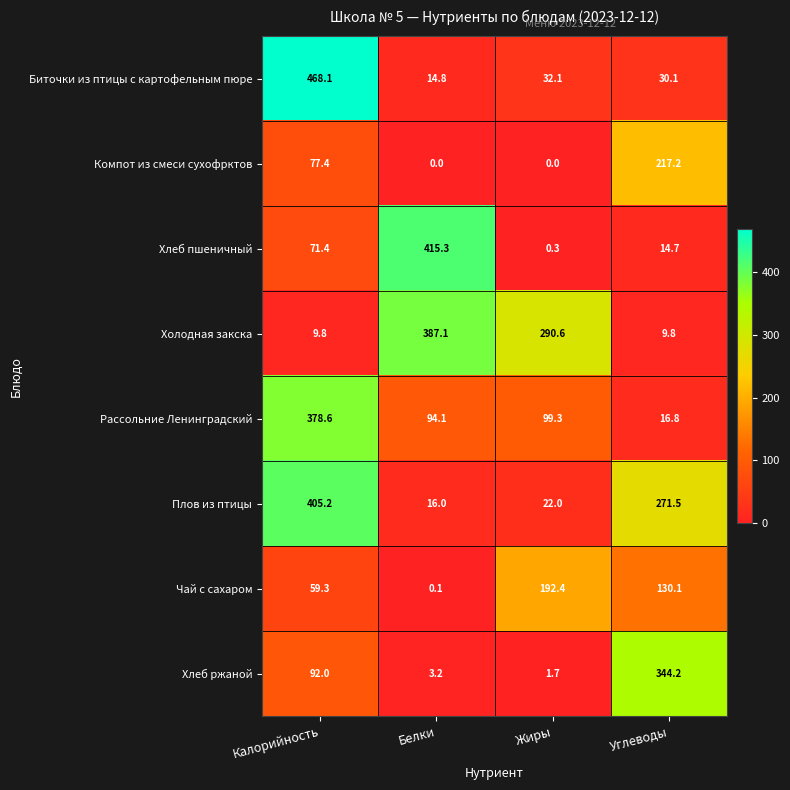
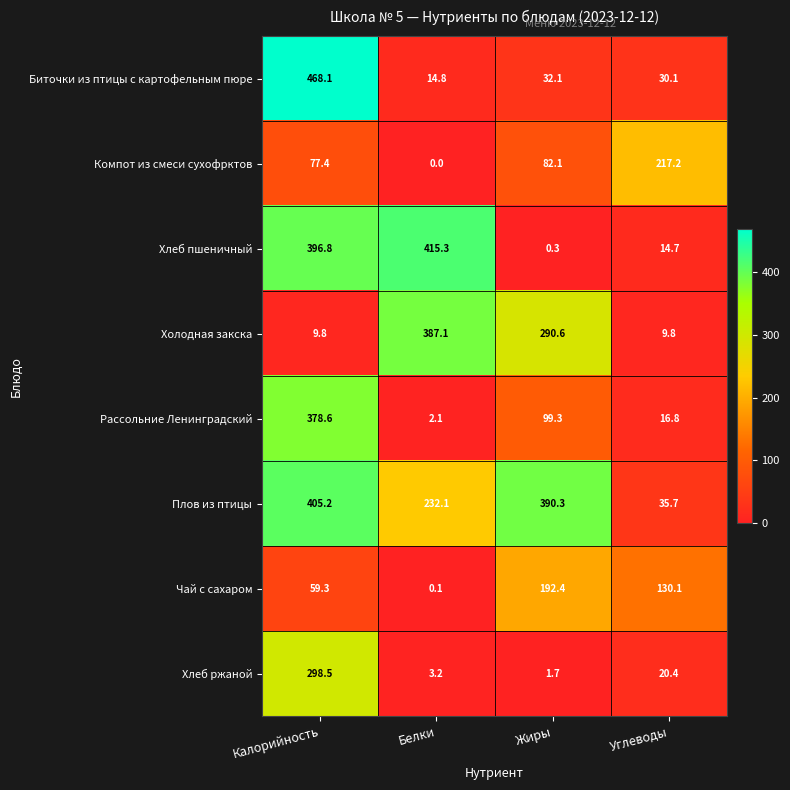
Компот из смеси сухофрктов, Жиры: 0.0 -> 82.1
Хлеб пшеничный, Калорийность: 71.4 -> 396.8
Рассольние Ленинградский, Белки: 94.1 -> 2.1
Плов из птицы, Белки: 16.0 -> 232.1
Плов из птицы, Жиры: 22.0 -> 390.3
Плов из птицы, Углеводы: 271.5 -> 35.7
Хлеб ржаной, Калорийность: 92.0 -> 298.5
Хлеб ржаной, Углеводы: 344.2 -> 20.4
